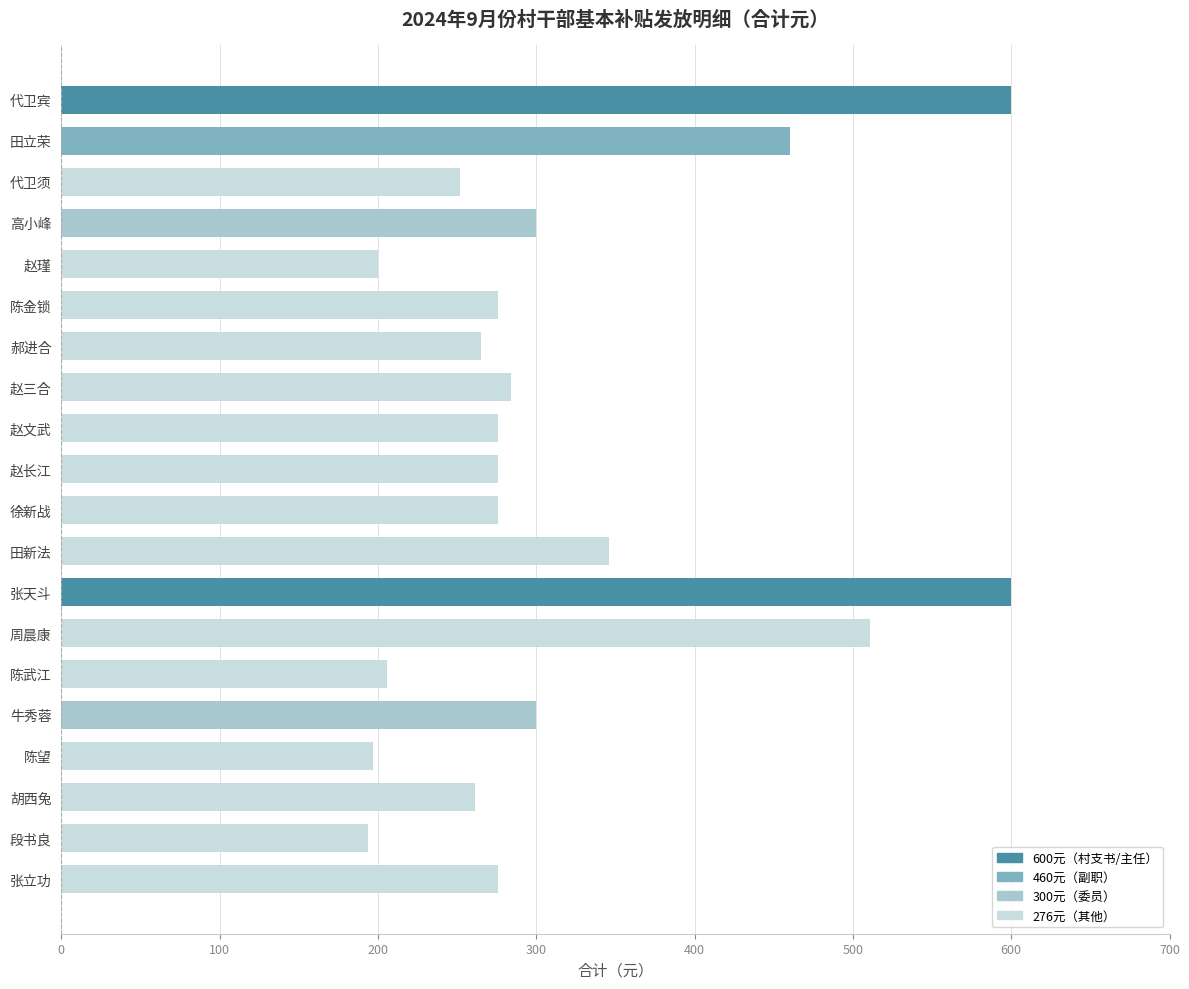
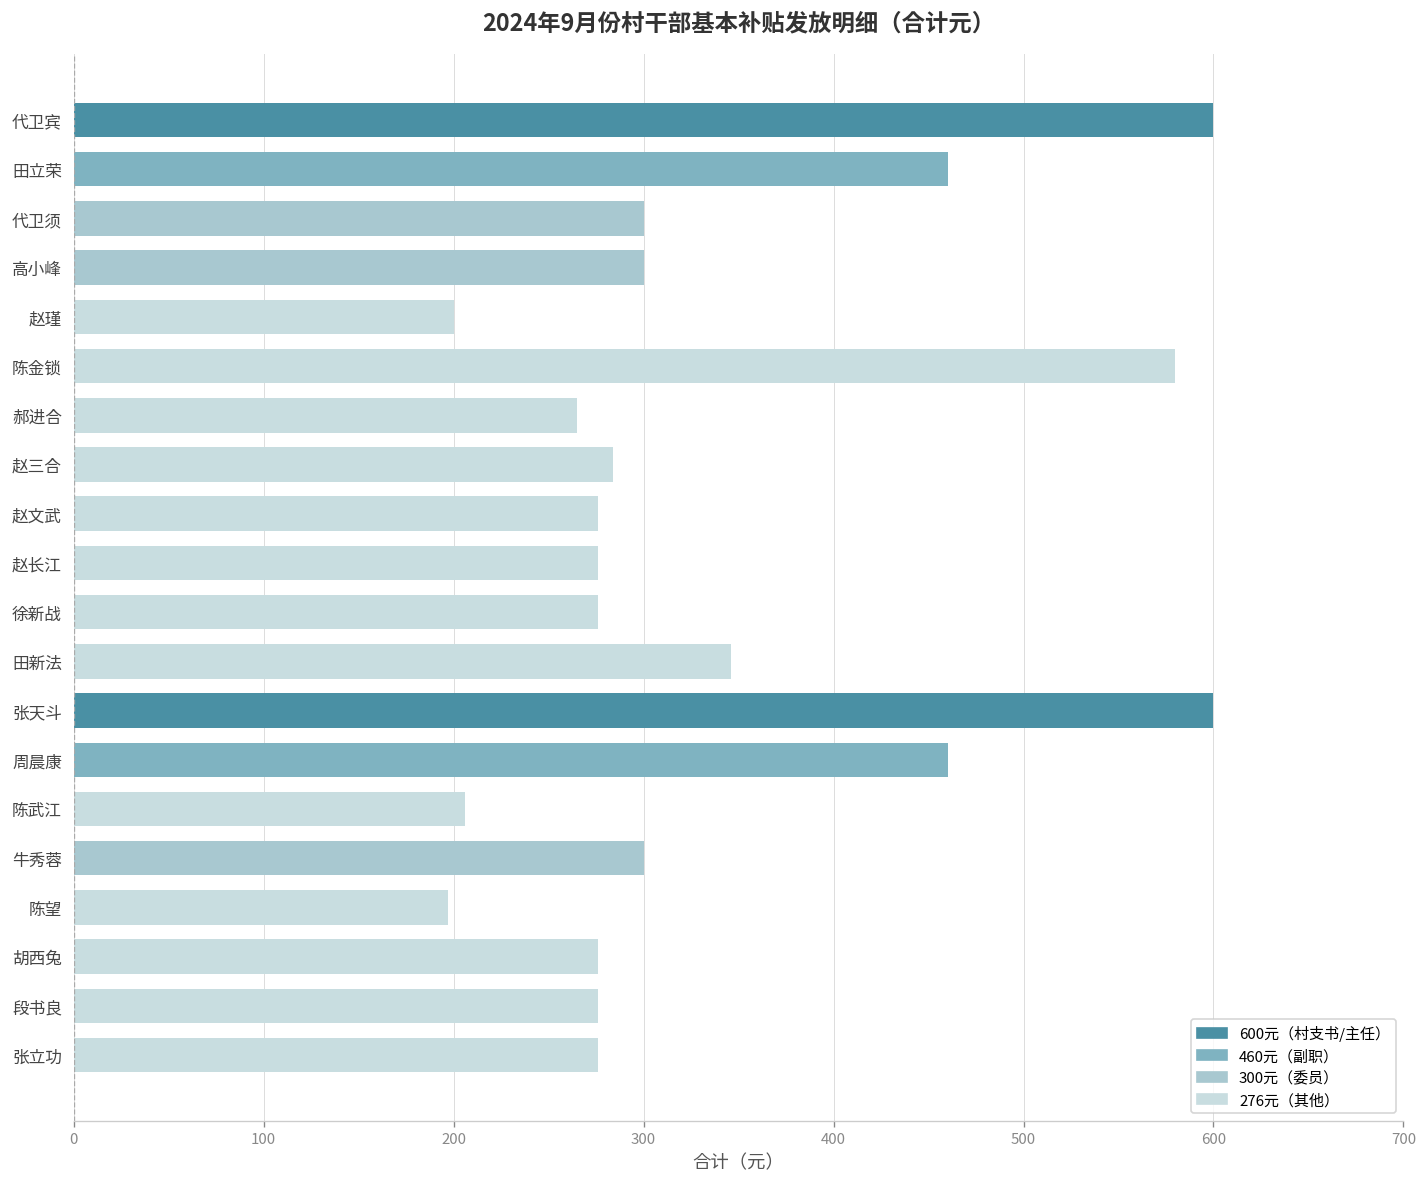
代卫须: 252 -> 300
陈金锁: 276 -> 580
周晨康: 511 -> 460
胡西兔: 261 -> 276
段书良: 194 -> 276
